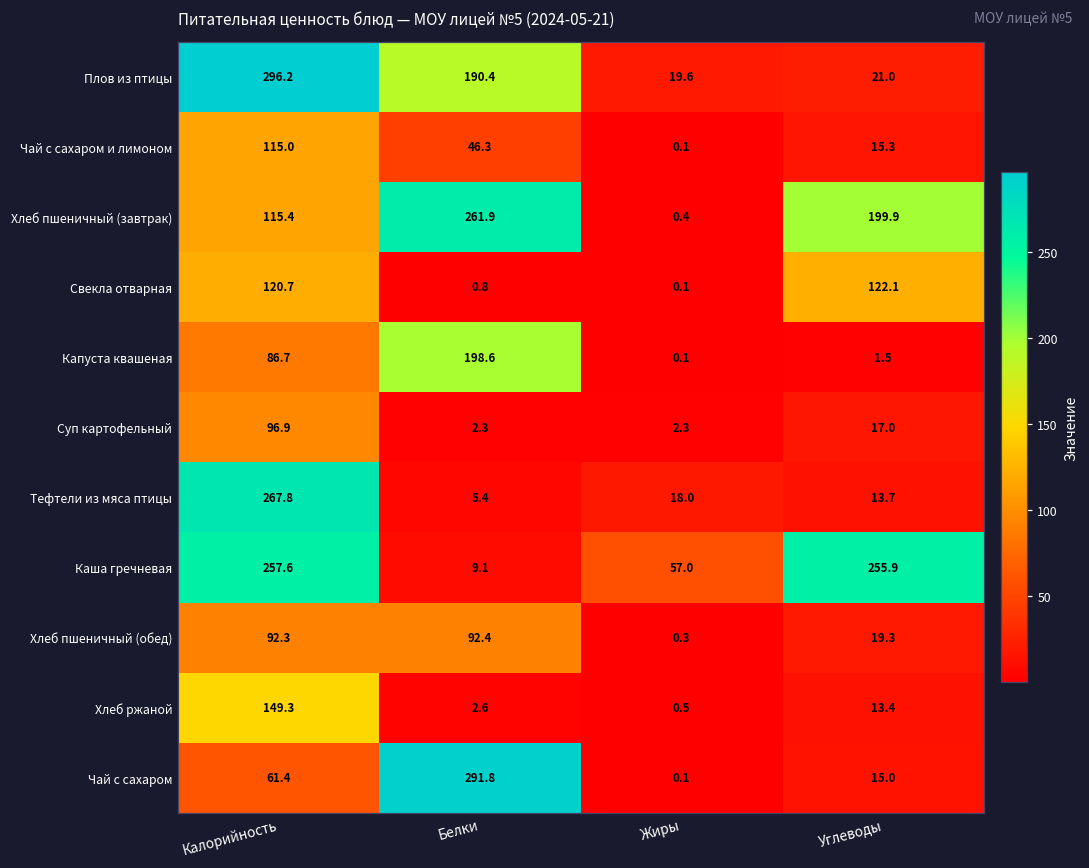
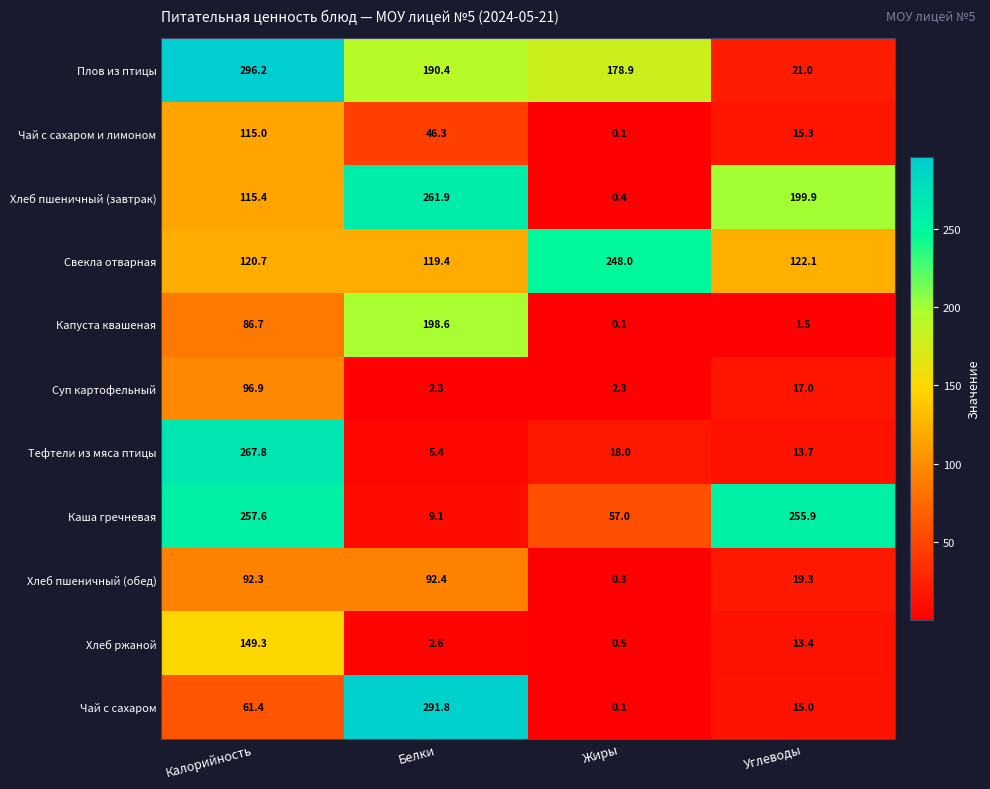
Плов из птицы, Жиры: 19.6 -> 178.9
Свекла отварная, Белки: 0.8 -> 119.4
Свекла отварная, Жиры: 0.1 -> 248.0
